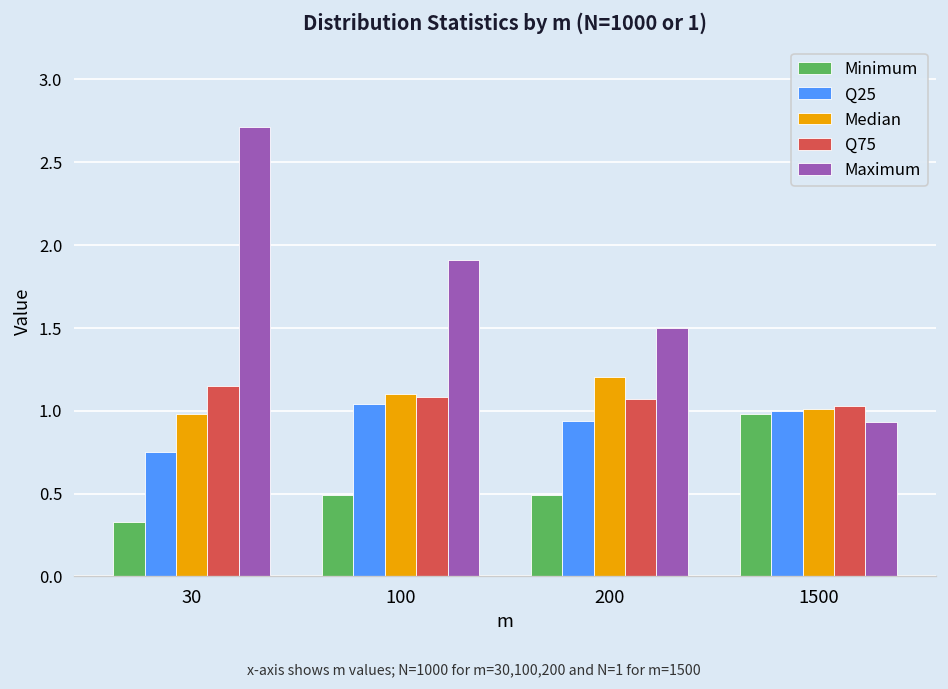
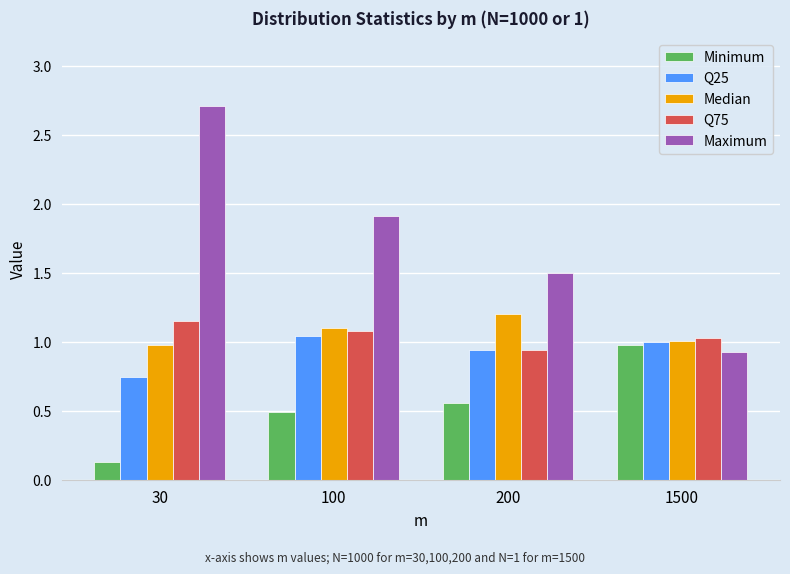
Minimum, 30: 0.33 -> 0.13
Minimum, 200: 0.49 -> 0.56
Q75, 200: 1.07 -> 0.94
